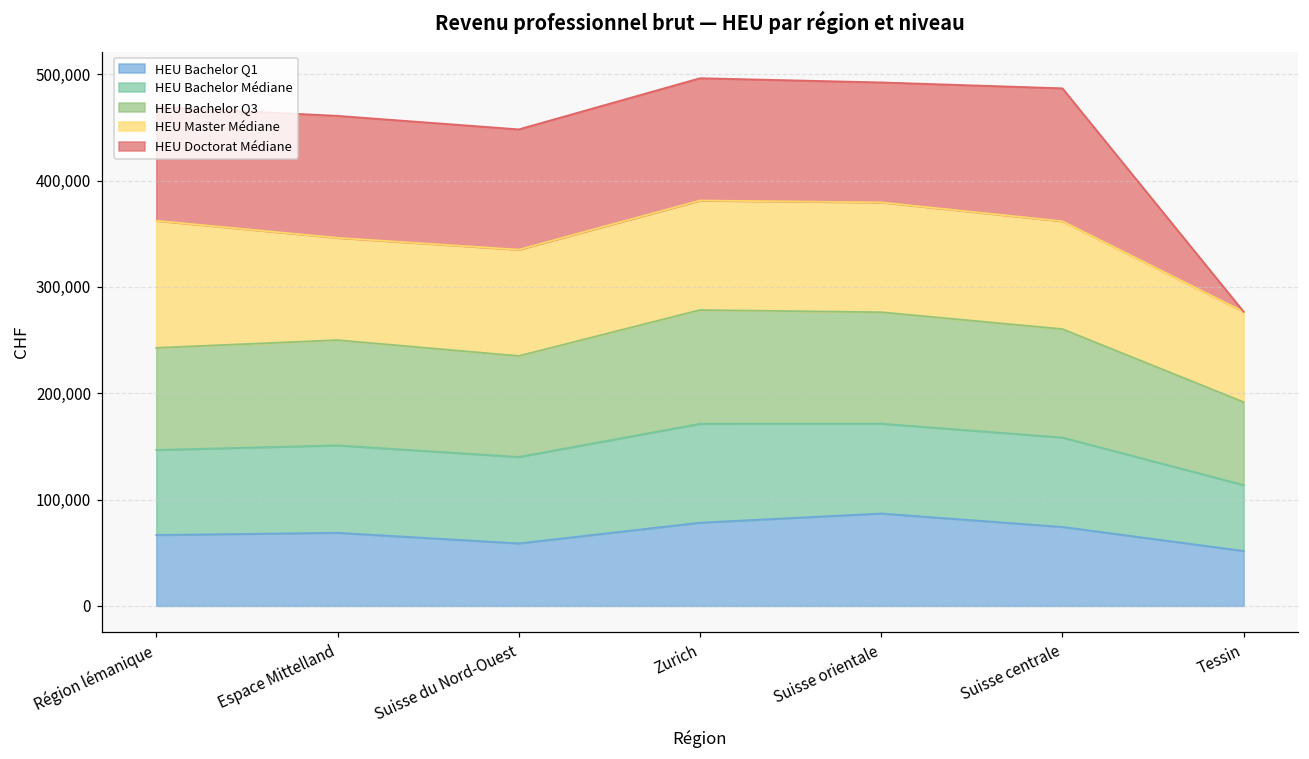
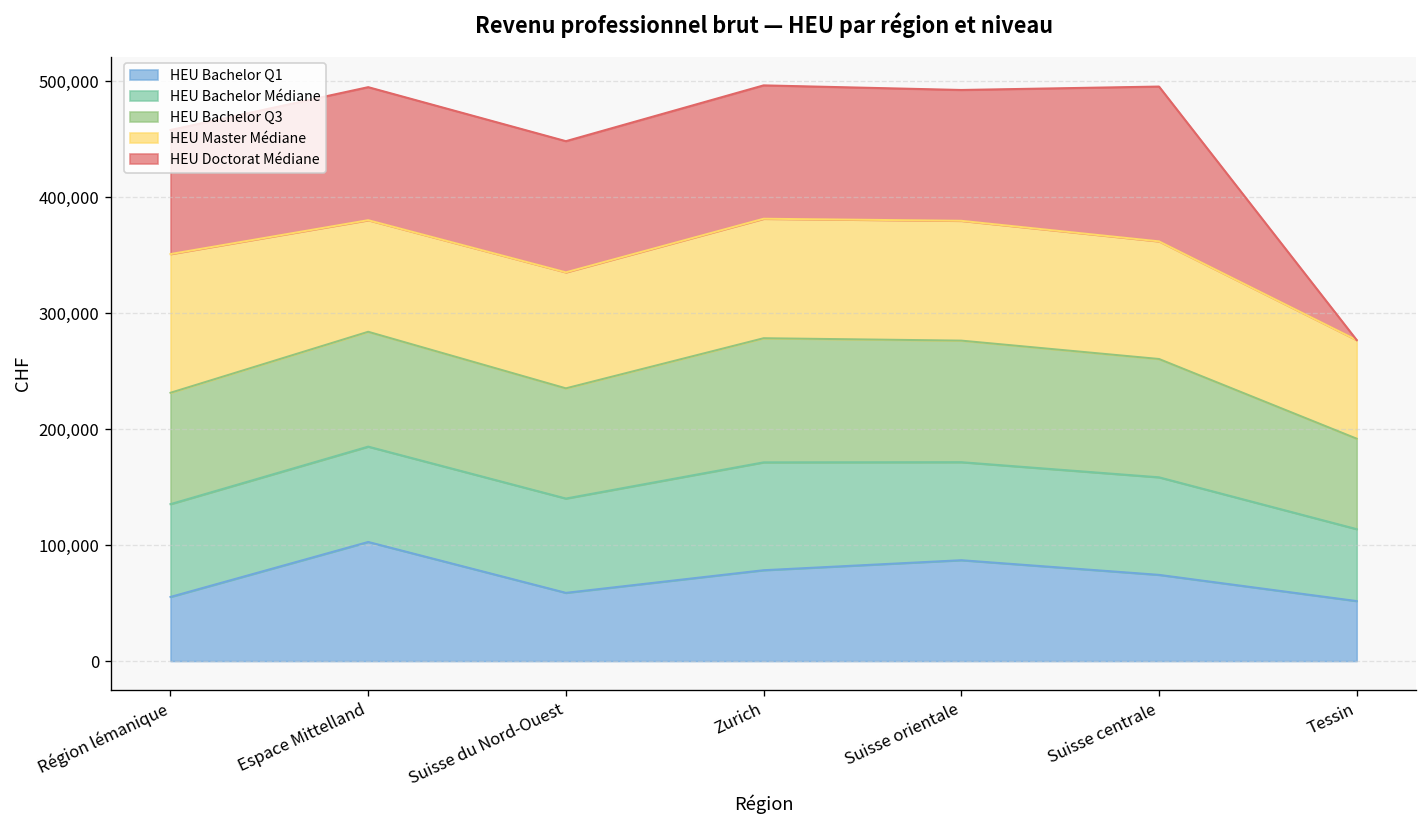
HEU Bachelor Q1, Région lémanique: 70,000 -> 60,000
HEU Bachelor Q1, Espace Mittelland: 70,000 -> 100,000
HEU Doctorat Médiane, Suisse centrale: 125,000 -> 133,000
